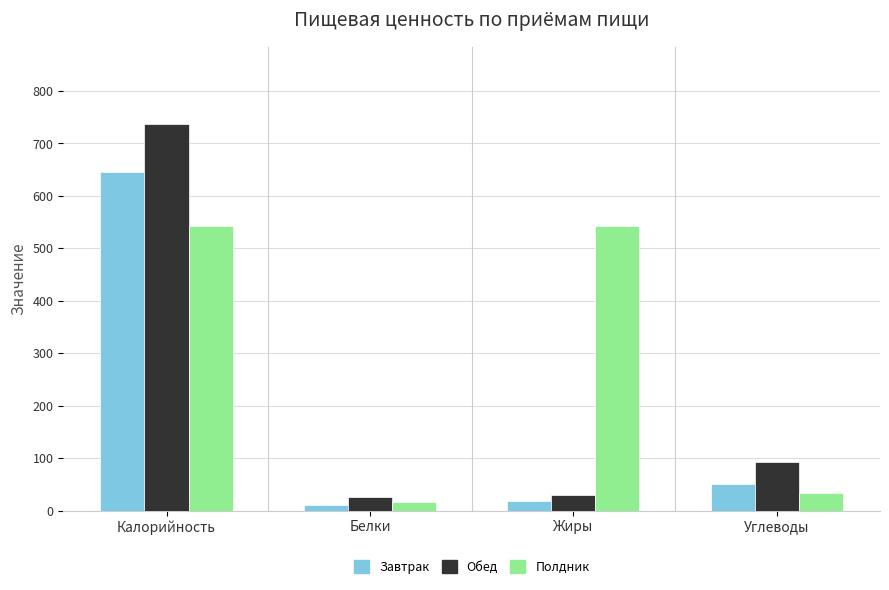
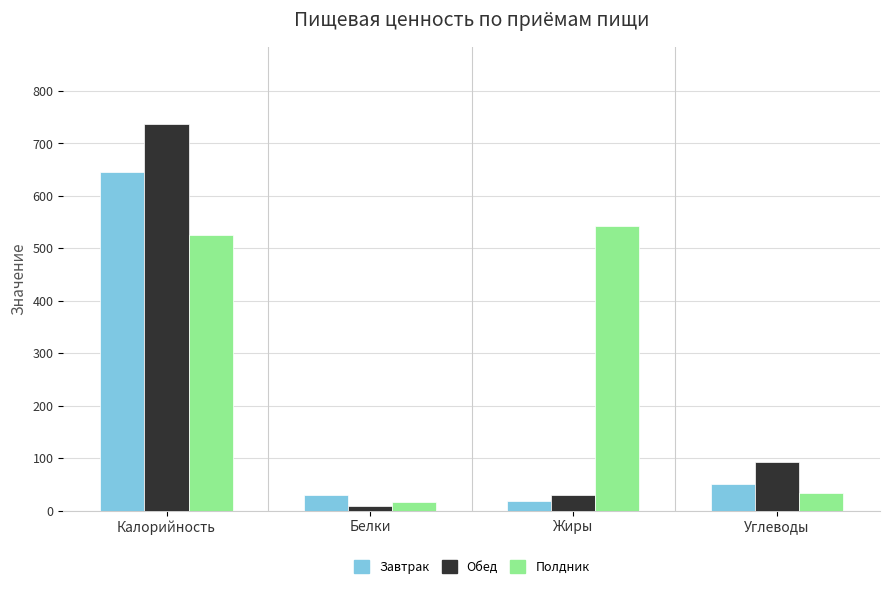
Полдник, Калорийность: 540 -> 530
Завтрак, Белки: 10 -> 30
Обед, Белки: 30 -> 10
